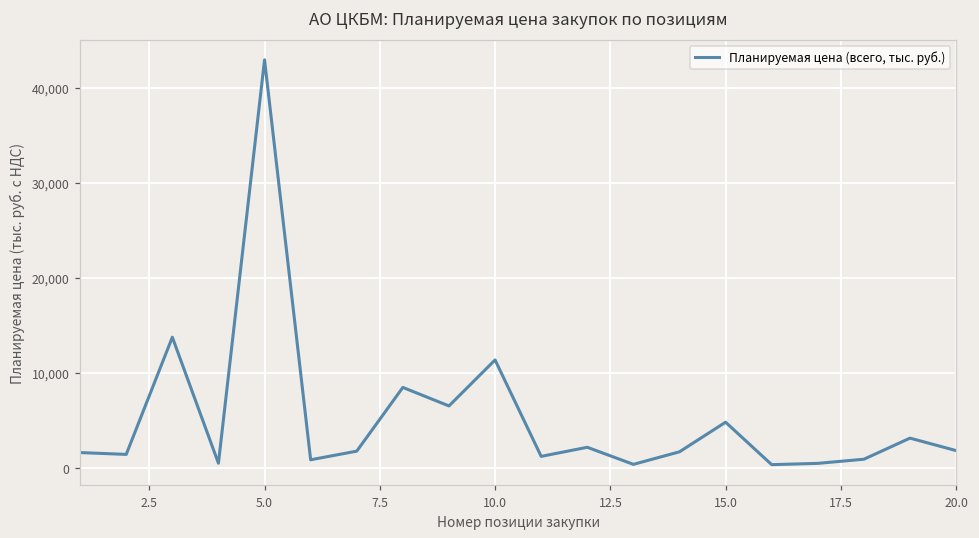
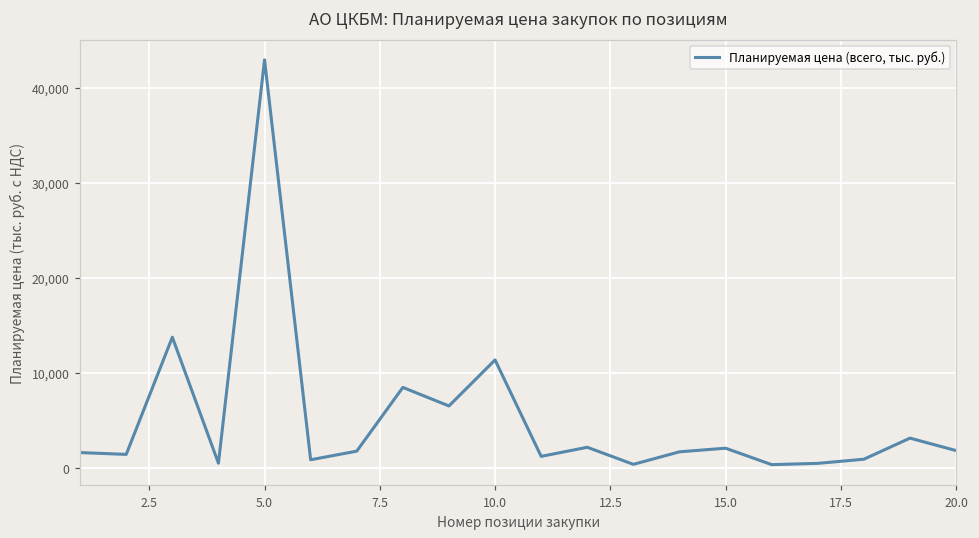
15.0: 5,000 -> 2,000
